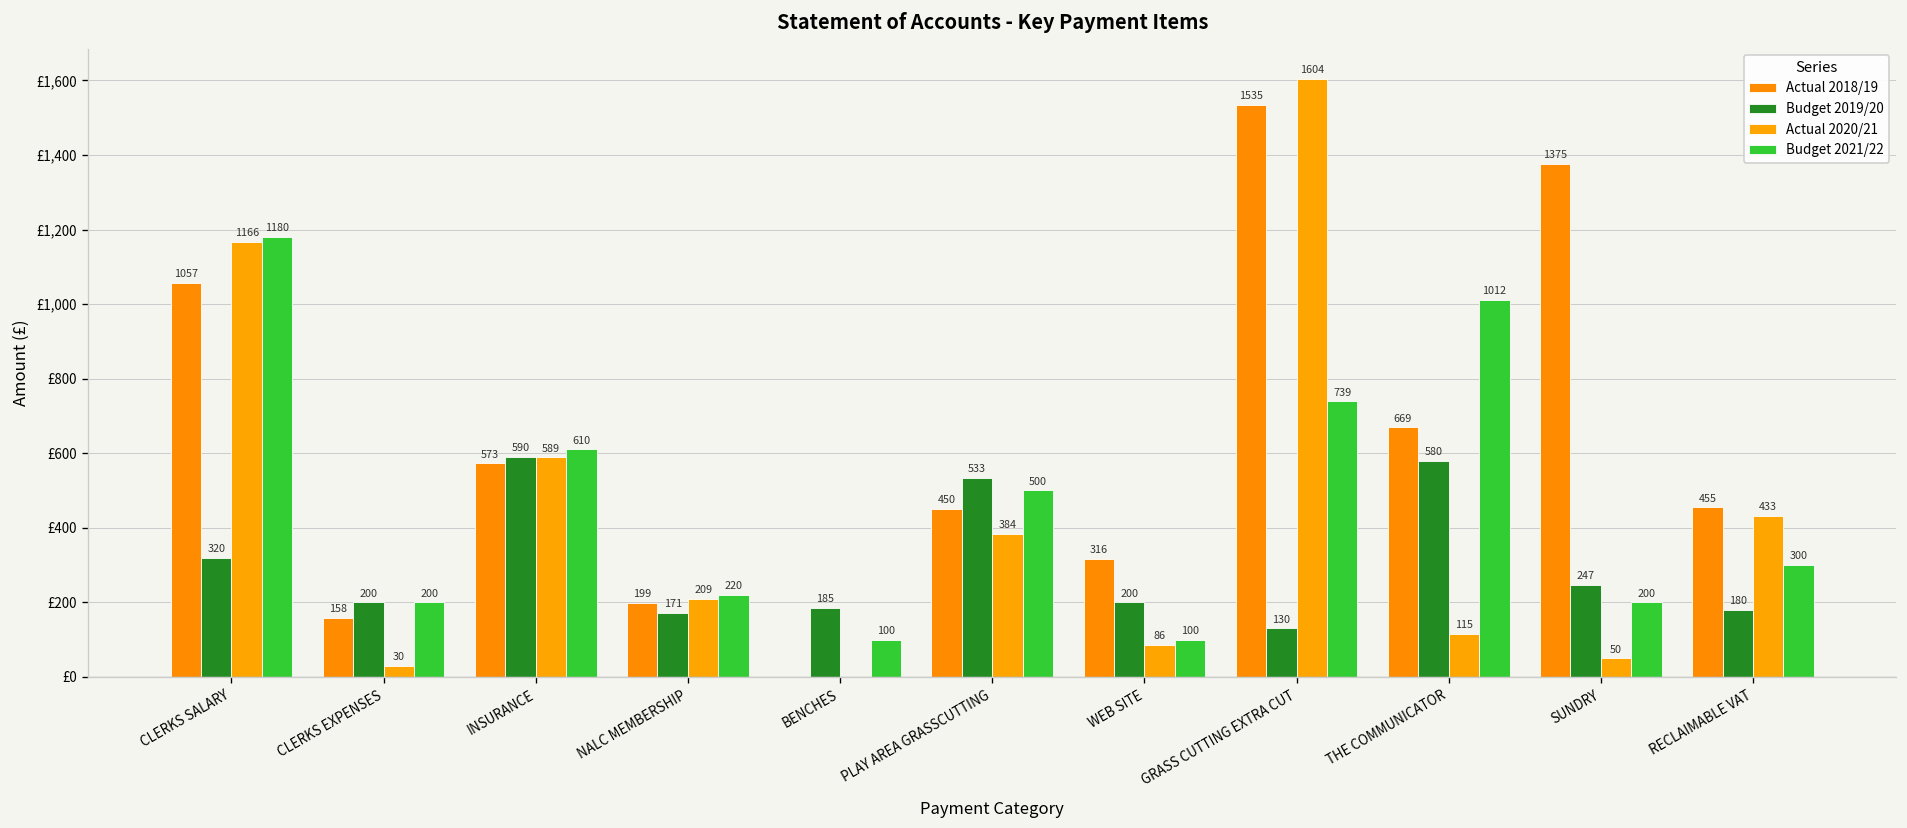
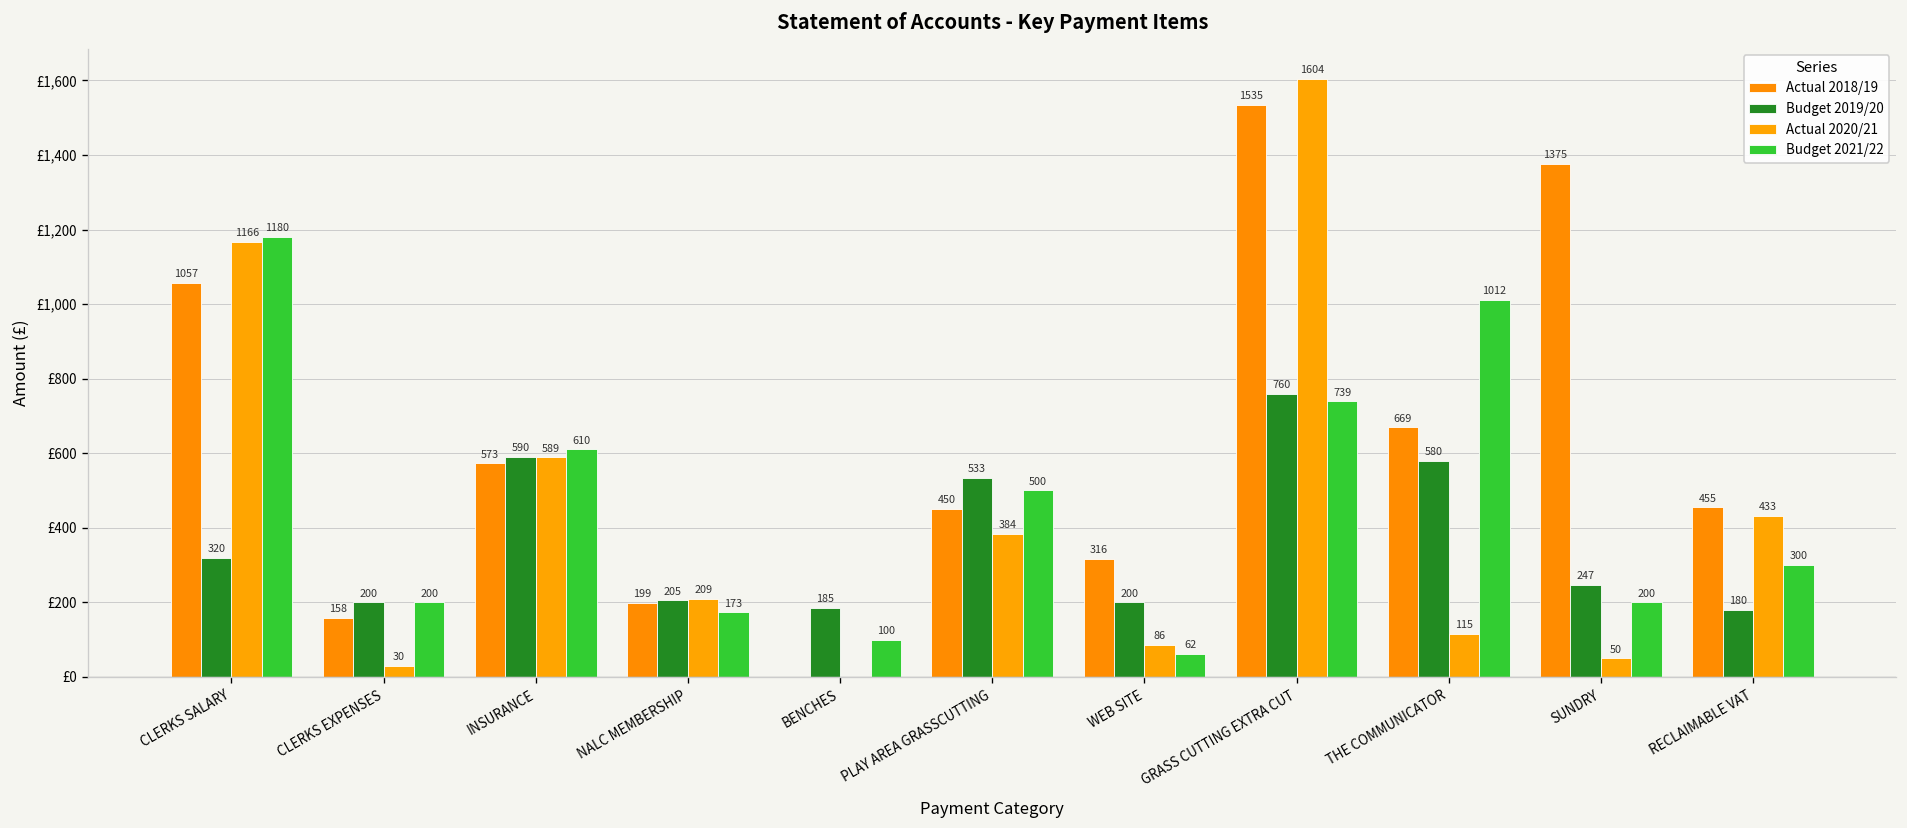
Budget 2019/20, NALC MEMBERSHIP: 171 -> 205
Budget 2021/22, NALC MEMBERSHIP: 220 -> 173
Budget 2021/22, WEB SITE: 100 -> 62
Budget 2019/20, GRASS CUTTING EXTRA CUT: 130 -> 760
